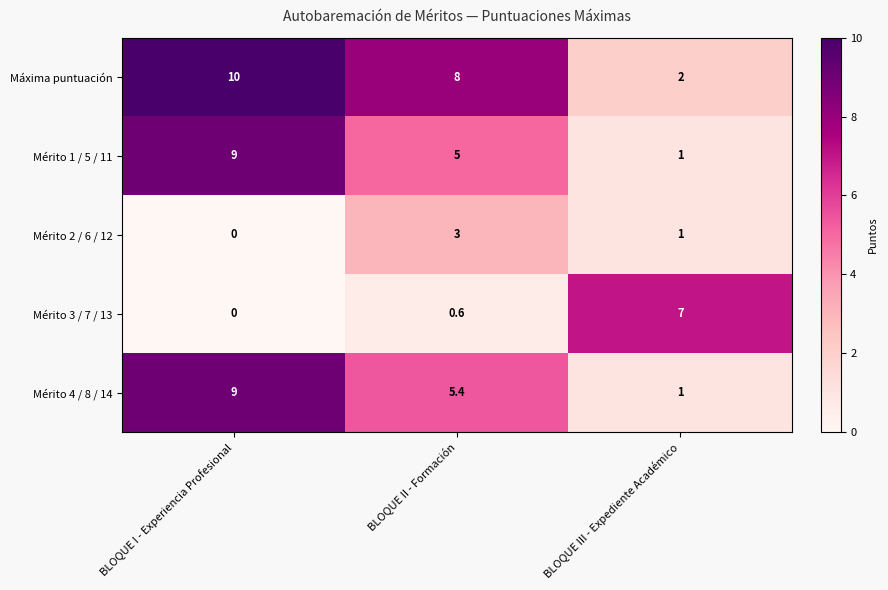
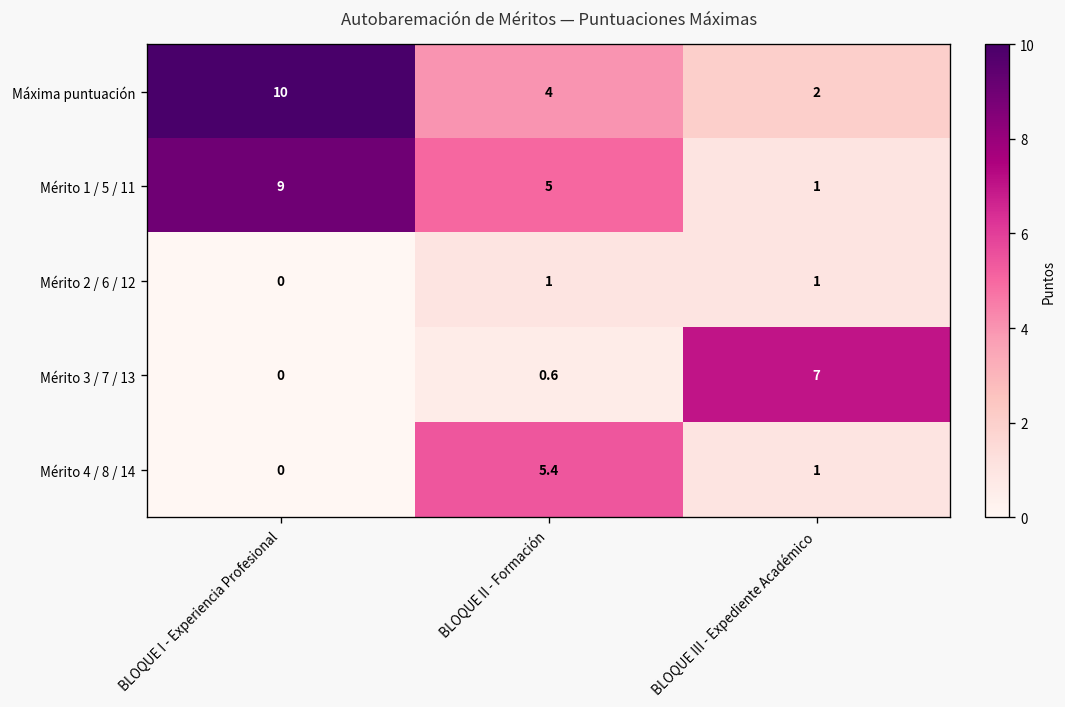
Máxima puntuación, BLOQUE II - Formación: 8 -> 4
Mérito 2 / 6 / 12, BLOQUE II - Formación: 3 -> 1
Mérito 4 / 8 / 14, BLOQUE I - Experiencia Profesional: 9 -> 0
